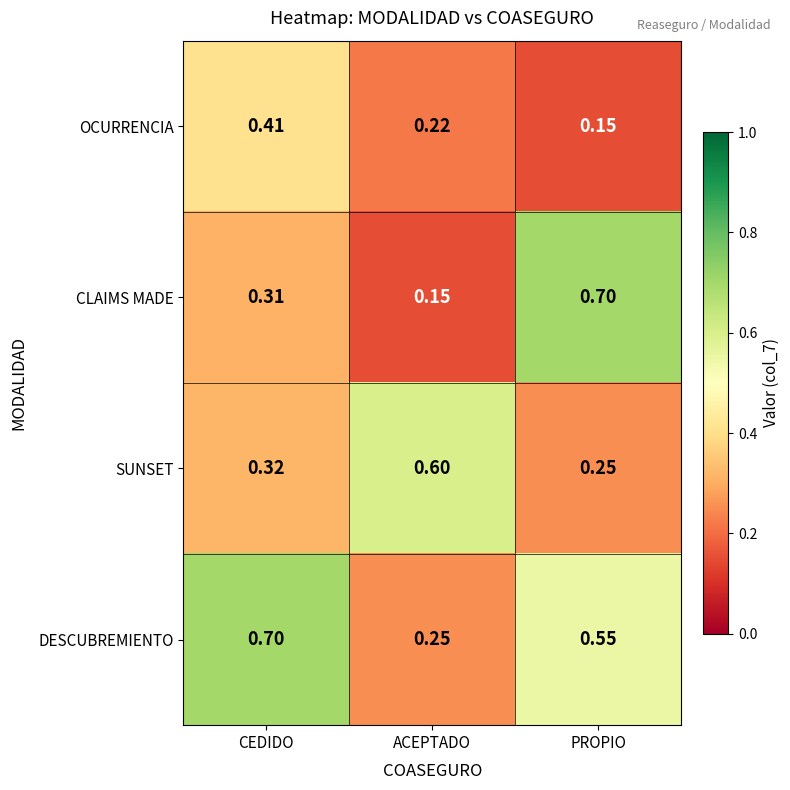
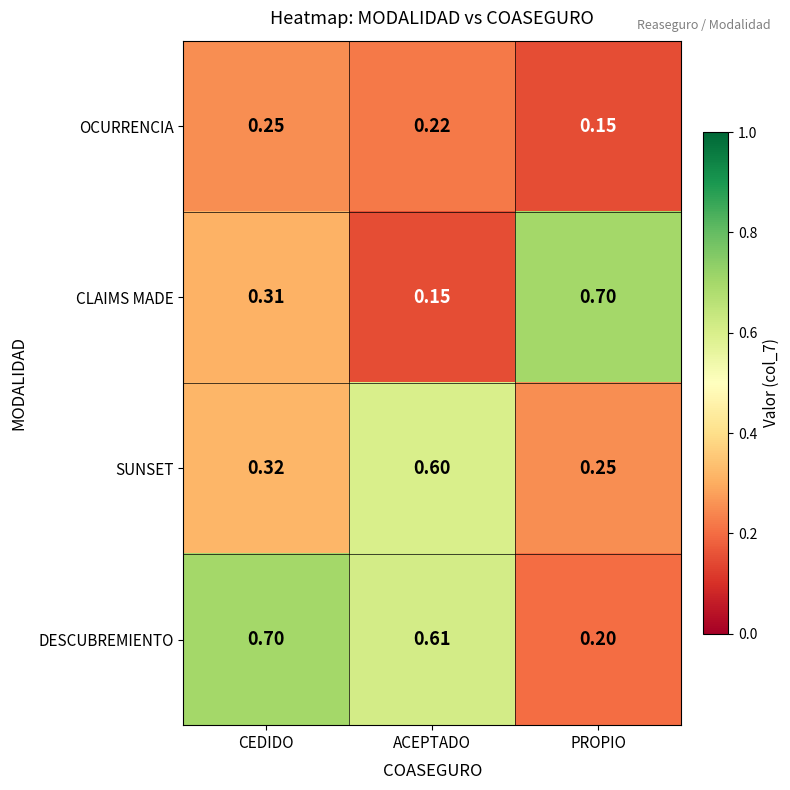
OCURRENCIA, CEDIDO: 0.41 -> 0.25
DESCUBREMIENTO, ACEPTADO: 0.25 -> 0.61
DESCUBREMIENTO, PROPIO: 0.55 -> 0.20
